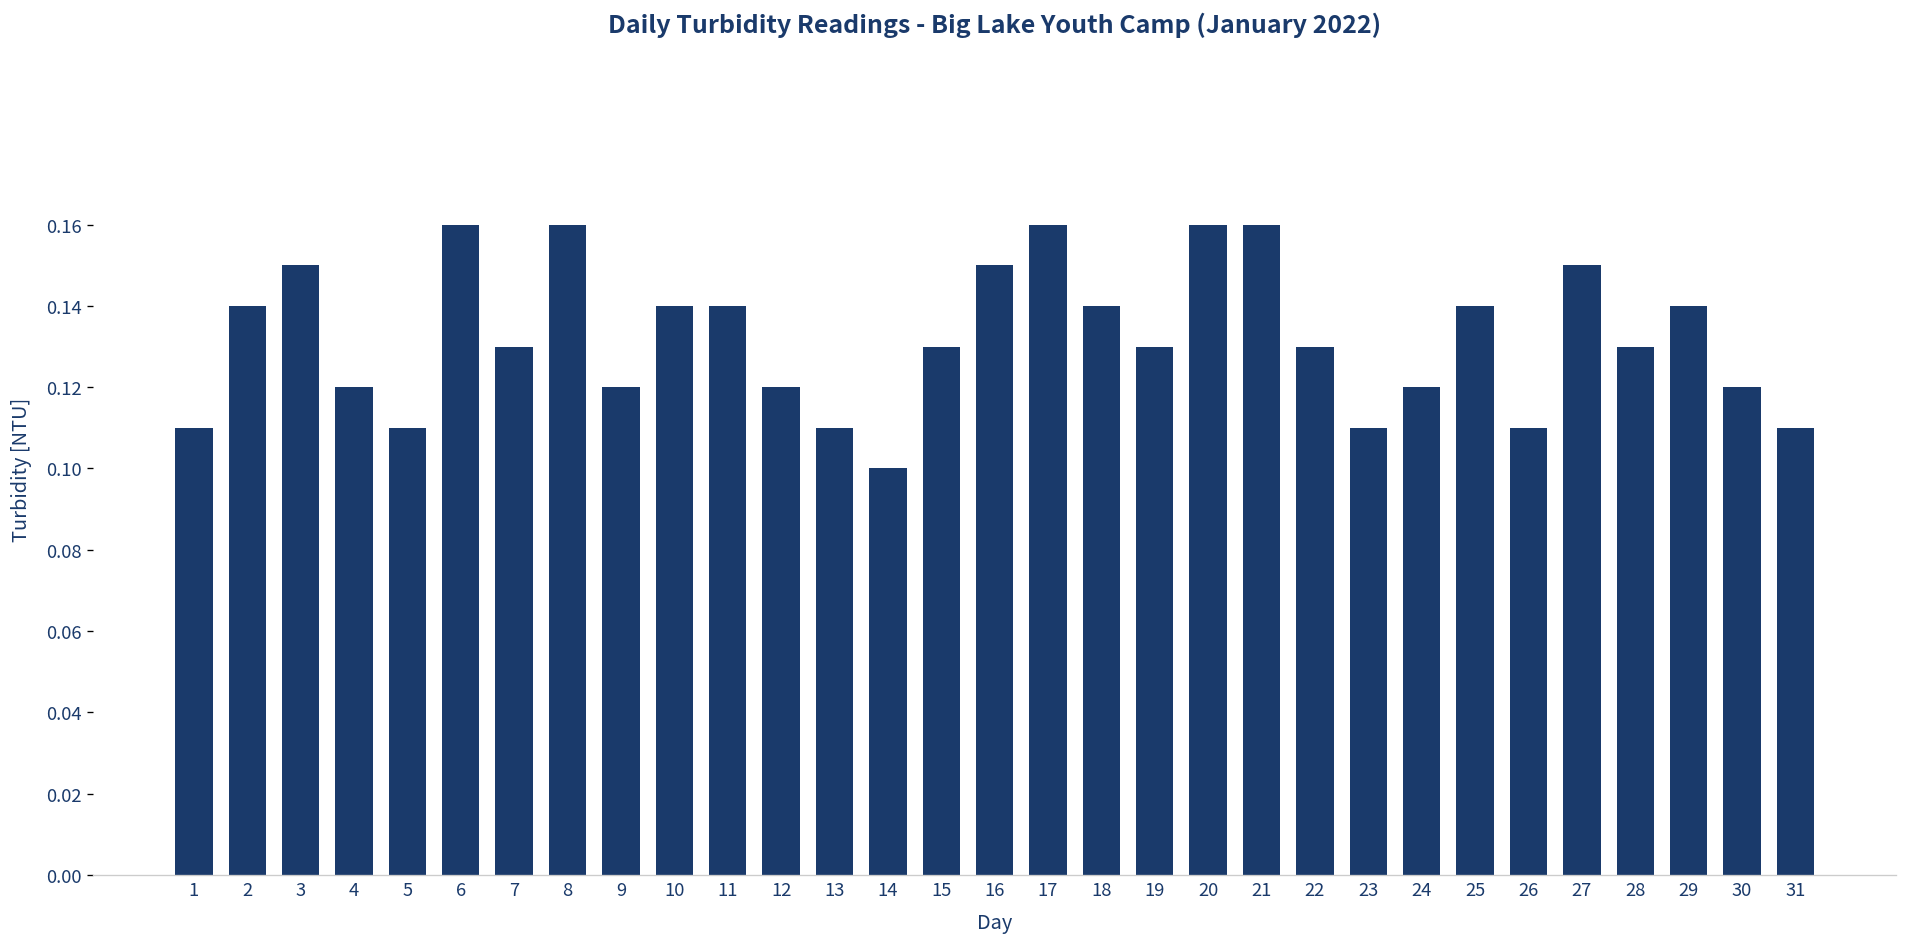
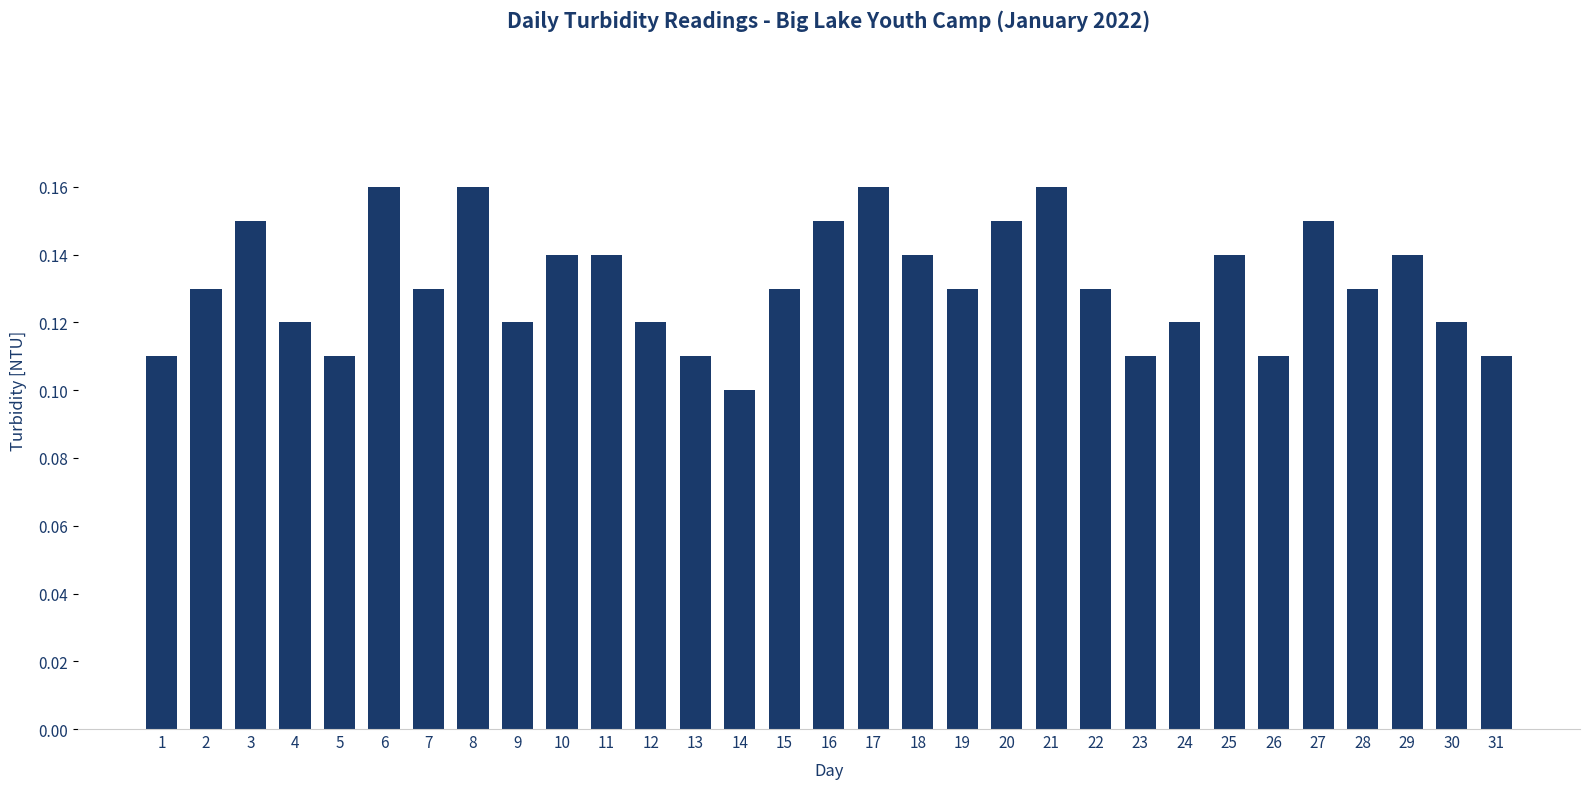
2: 0.14 -> 0.13
20: 0.16 -> 0.15
